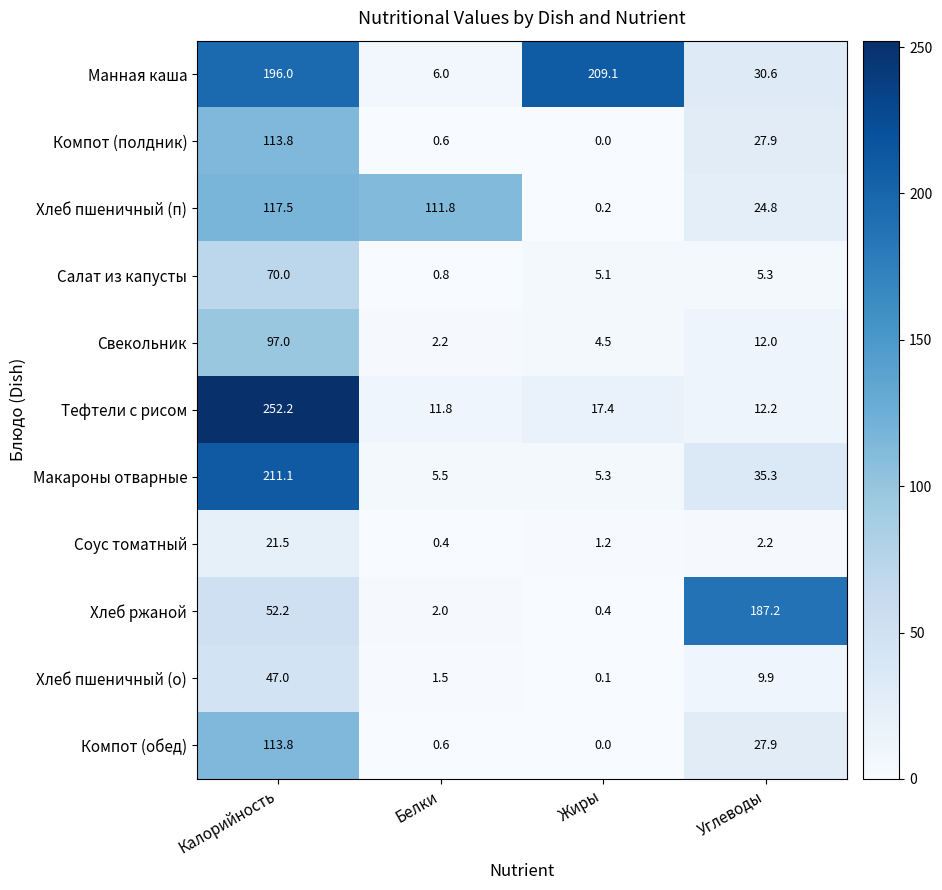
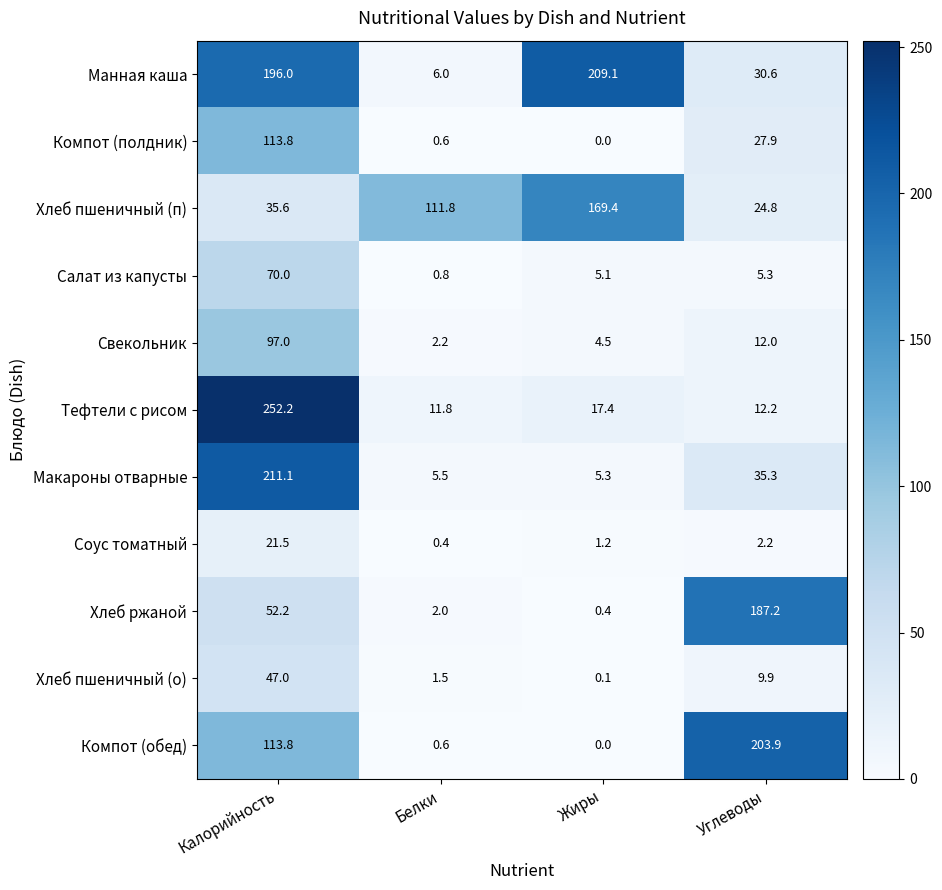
Хлеб пшеничный (п), Калорийность: 117.5 -> 35.6
Хлеб пшеничный (п), Жиры: 0.2 -> 169.4
Компот (обед), Углеводы: 27.9 -> 203.9
